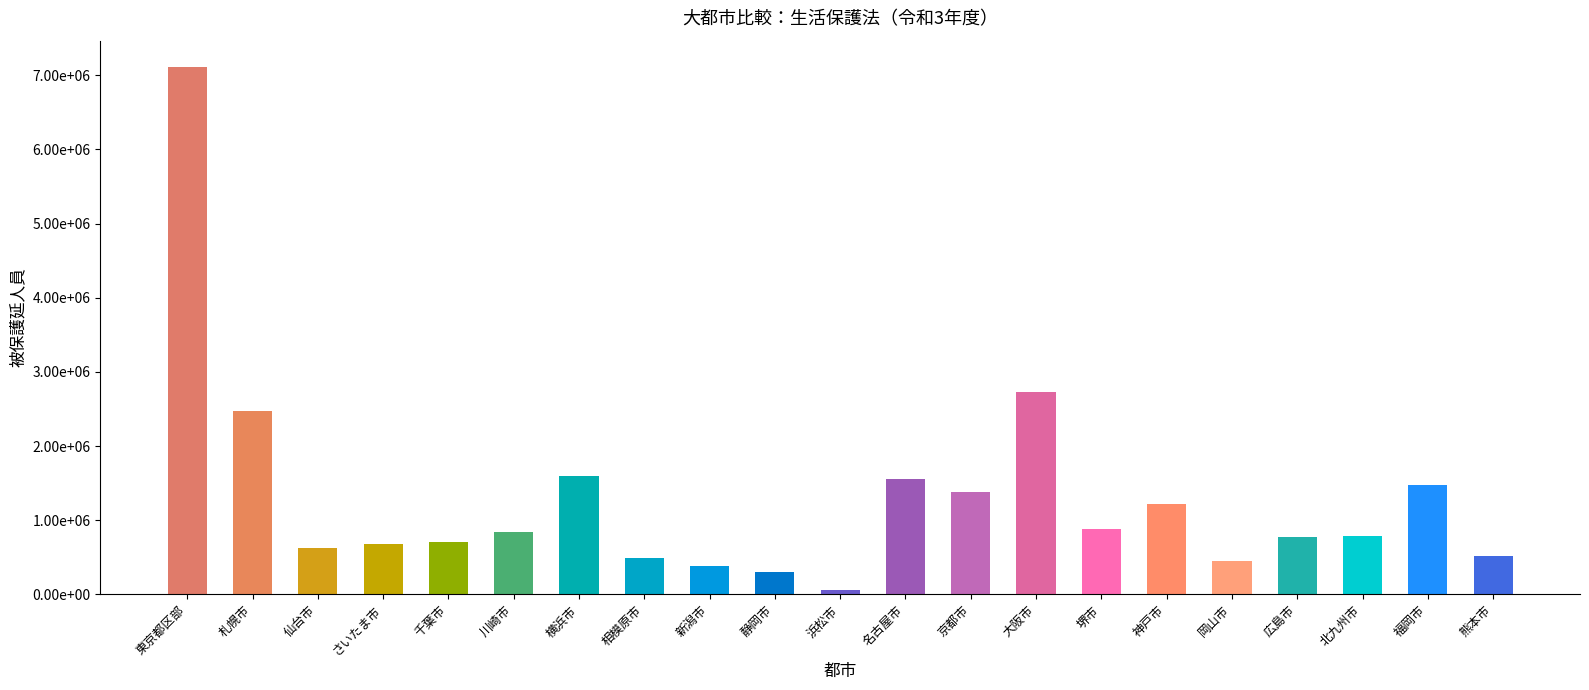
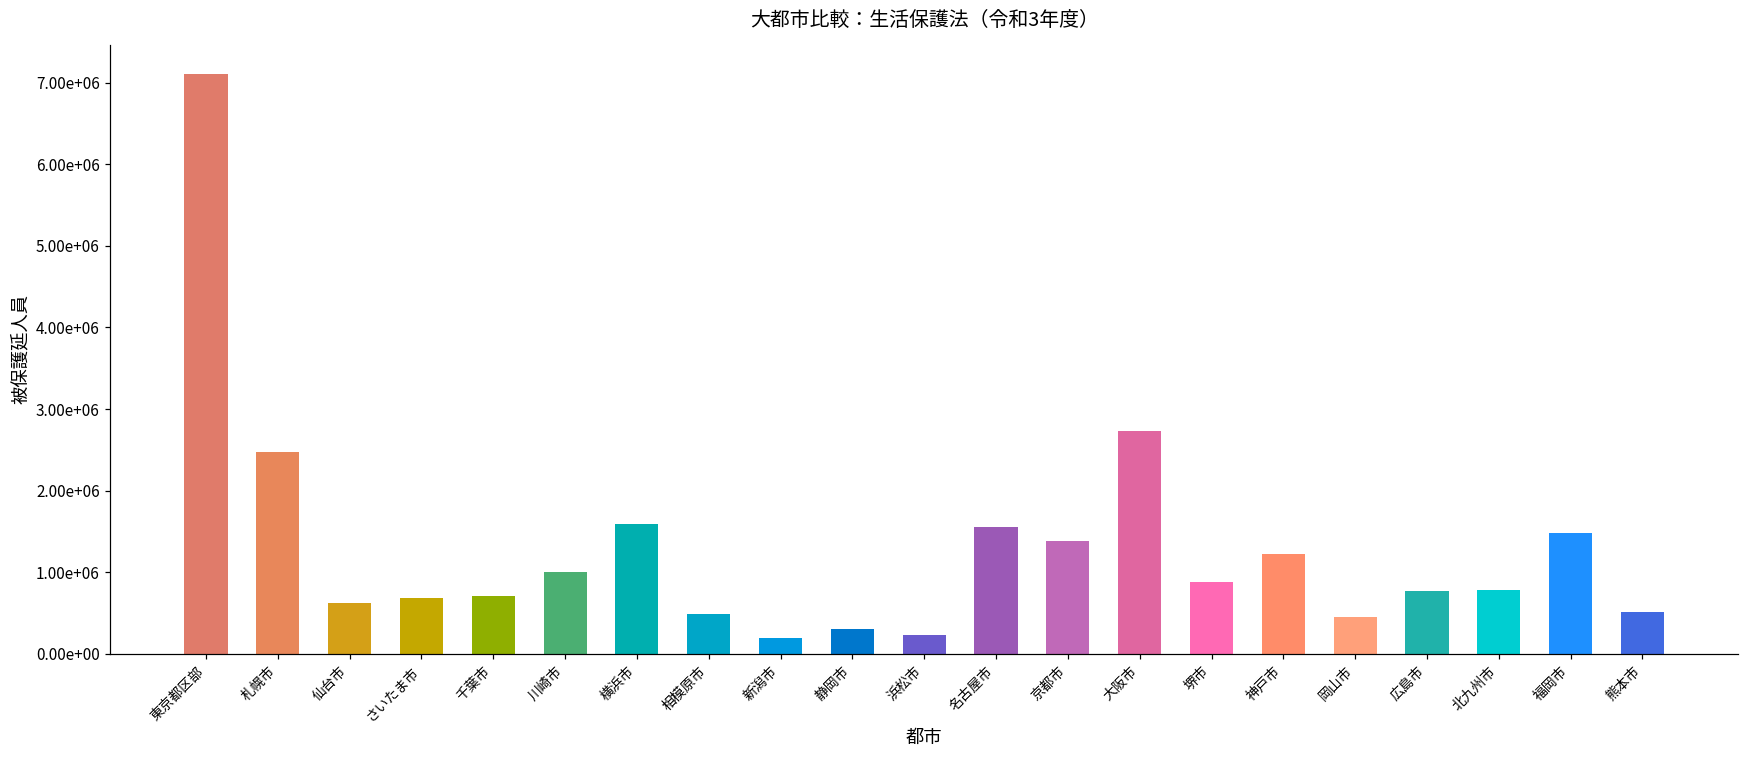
川崎市: 800000 -> 1000000
新潟市: 400000 -> 200000
浜松市: 100000 -> 200000
